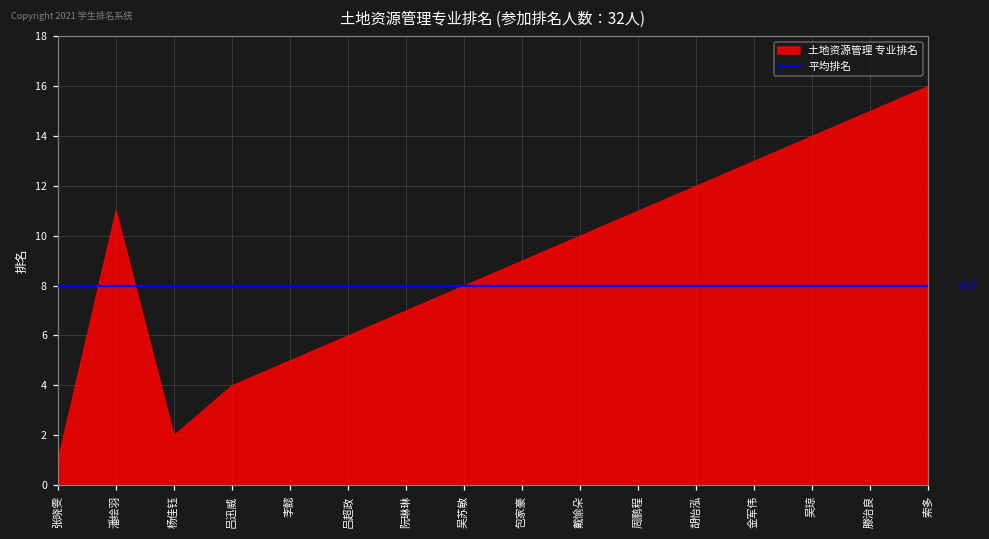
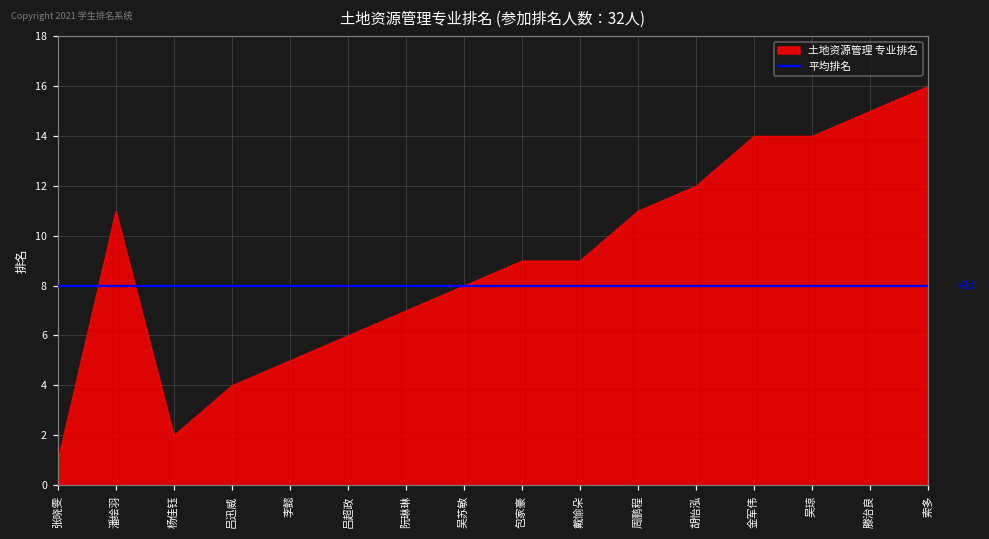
土地资源管理 专业排名, 戴愉朵: 10 -> 9
土地资源管理 专业排名, 金军伟: 13 -> 14
